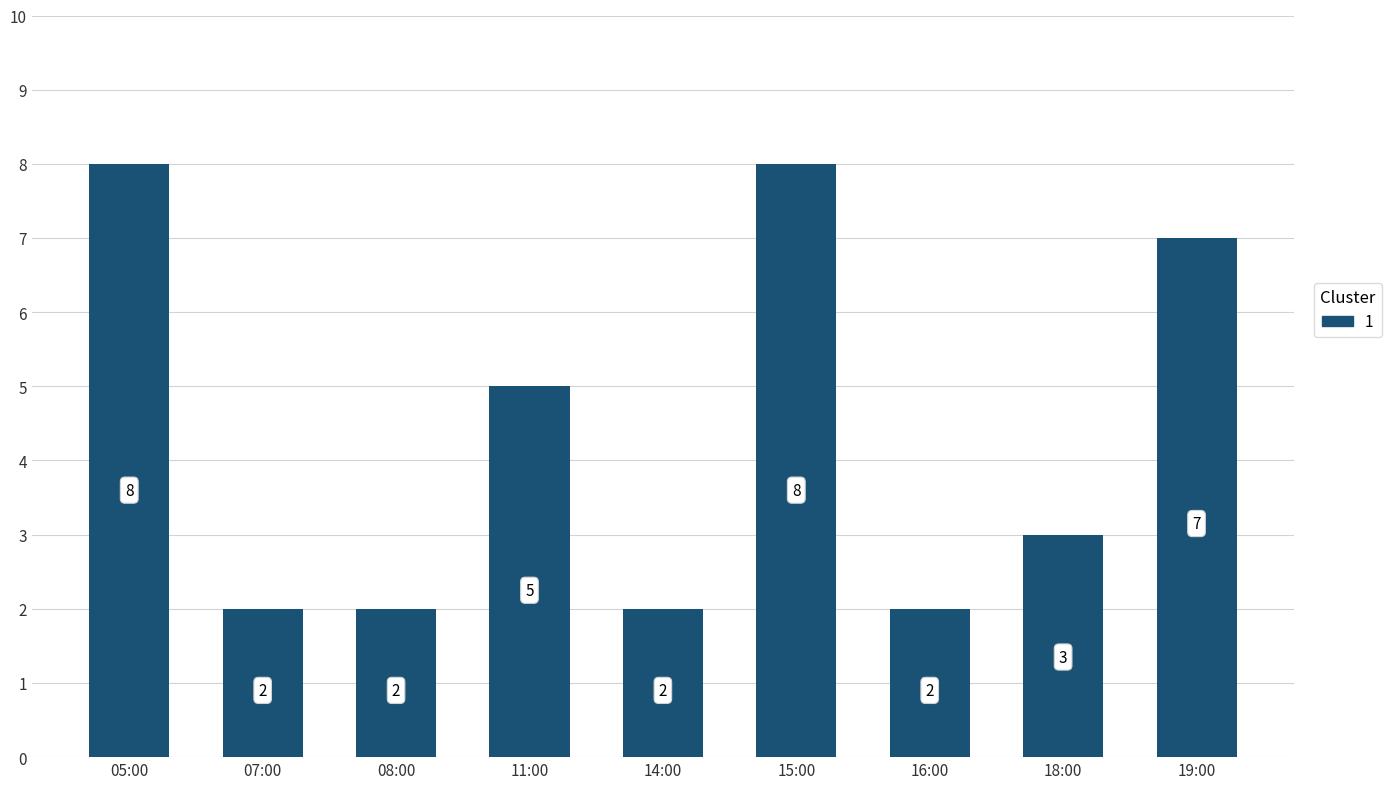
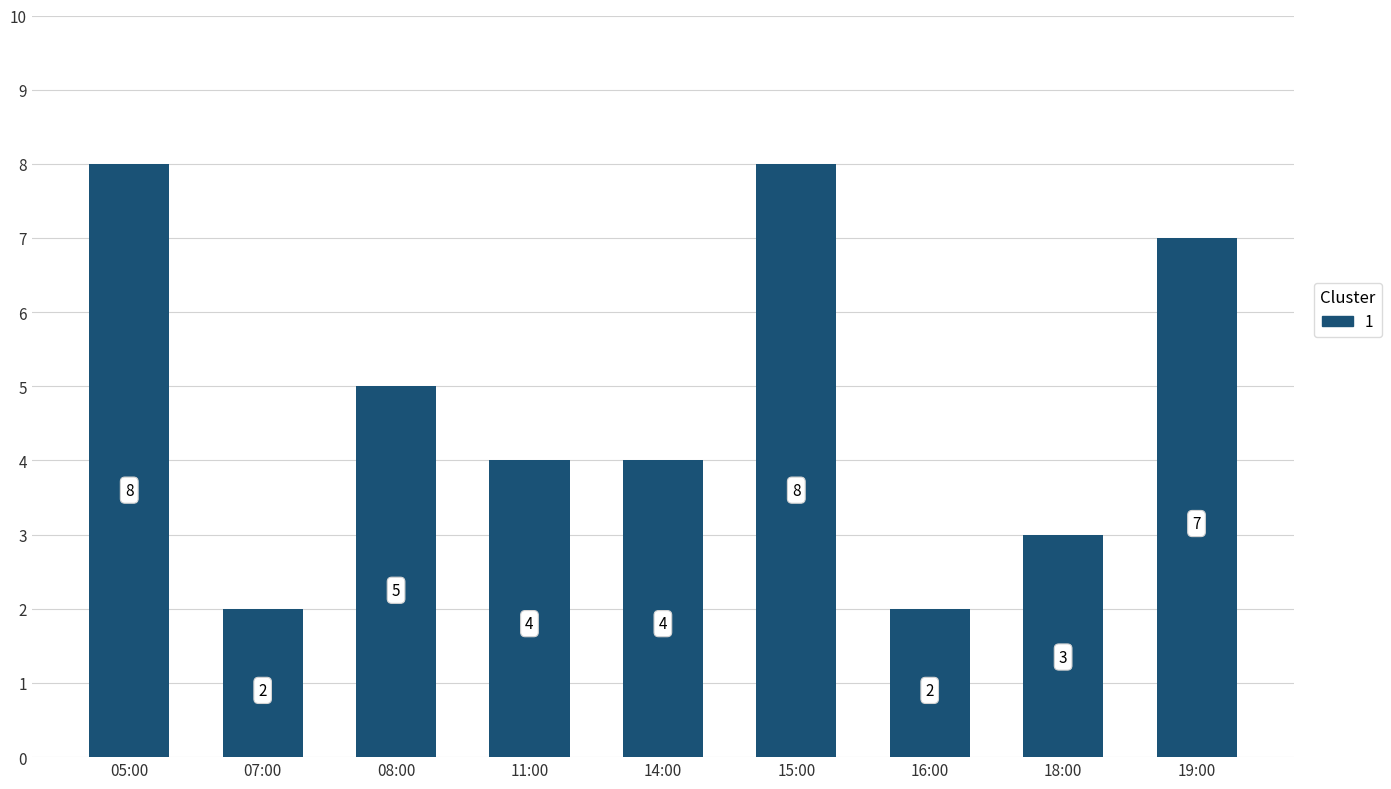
08:00: 2 -> 5
11:00: 5 -> 4
14:00: 2 -> 4
